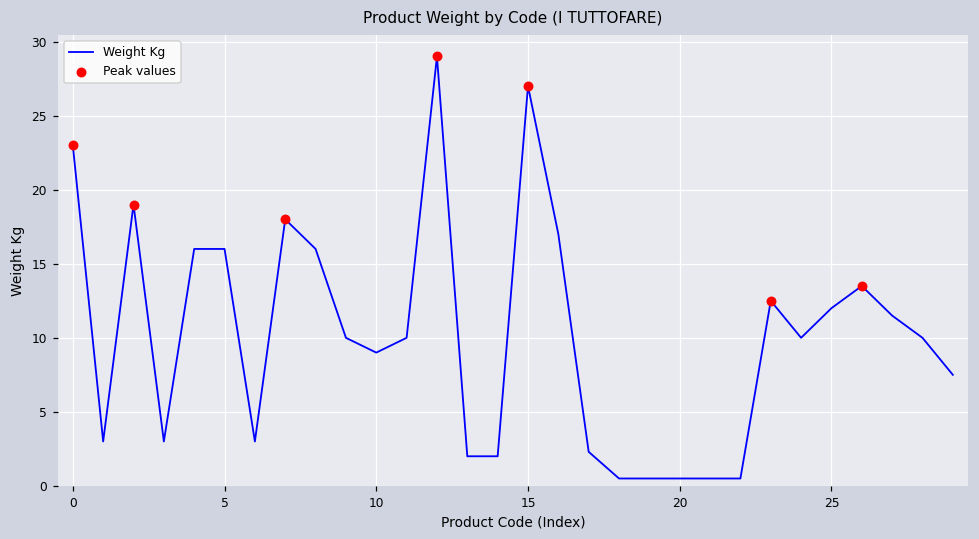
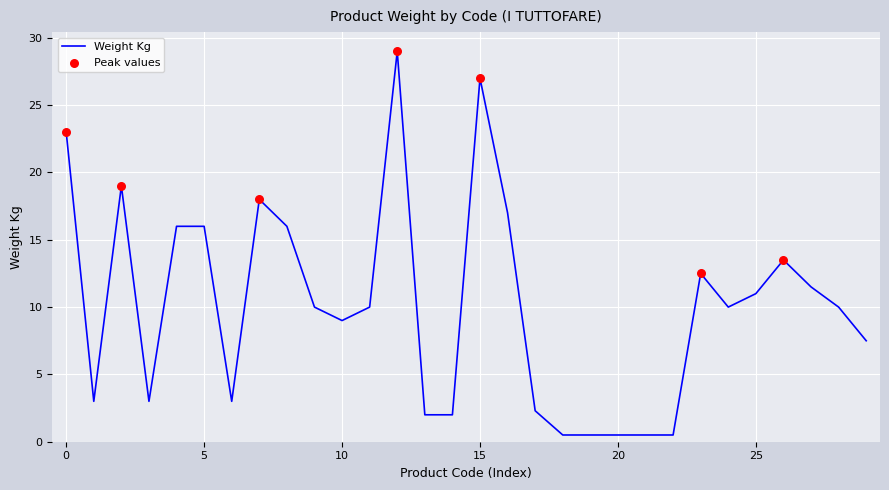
Weight Kg, 25: 12 -> 11
